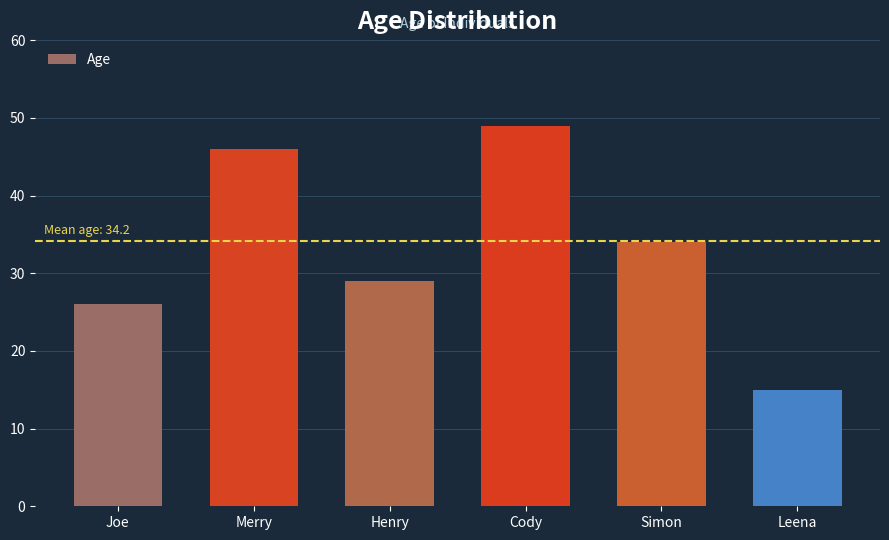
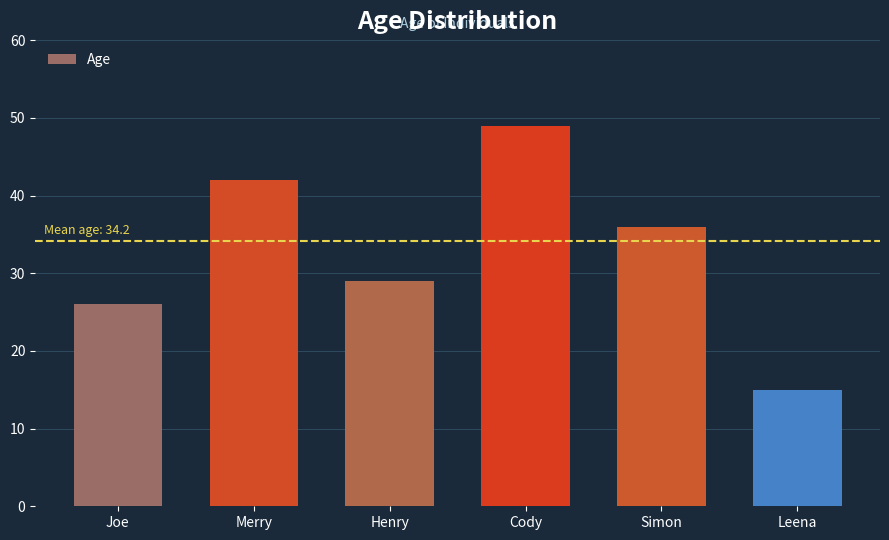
Merry: 46 -> 42
Simon: 34 -> 36
